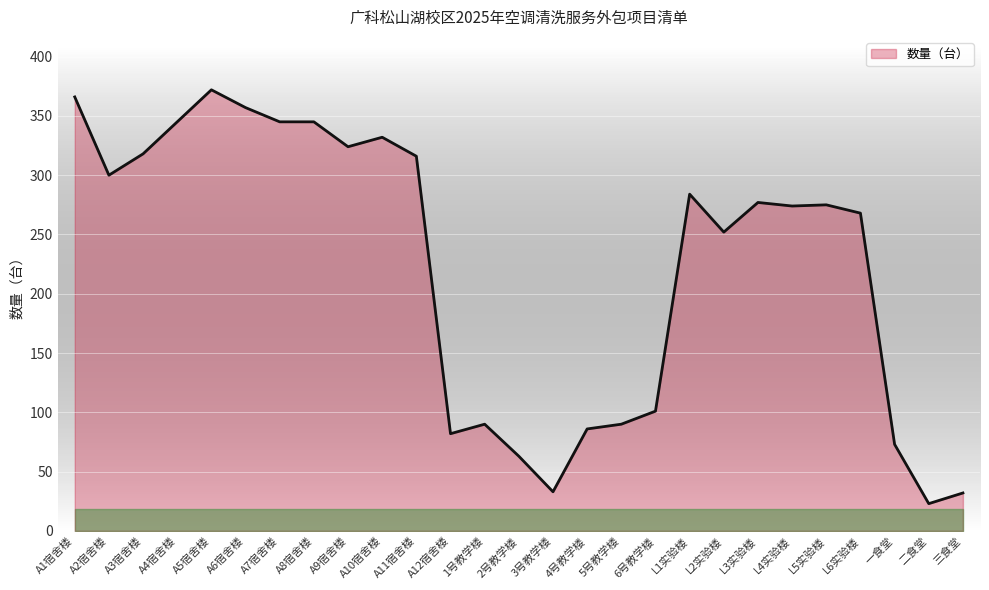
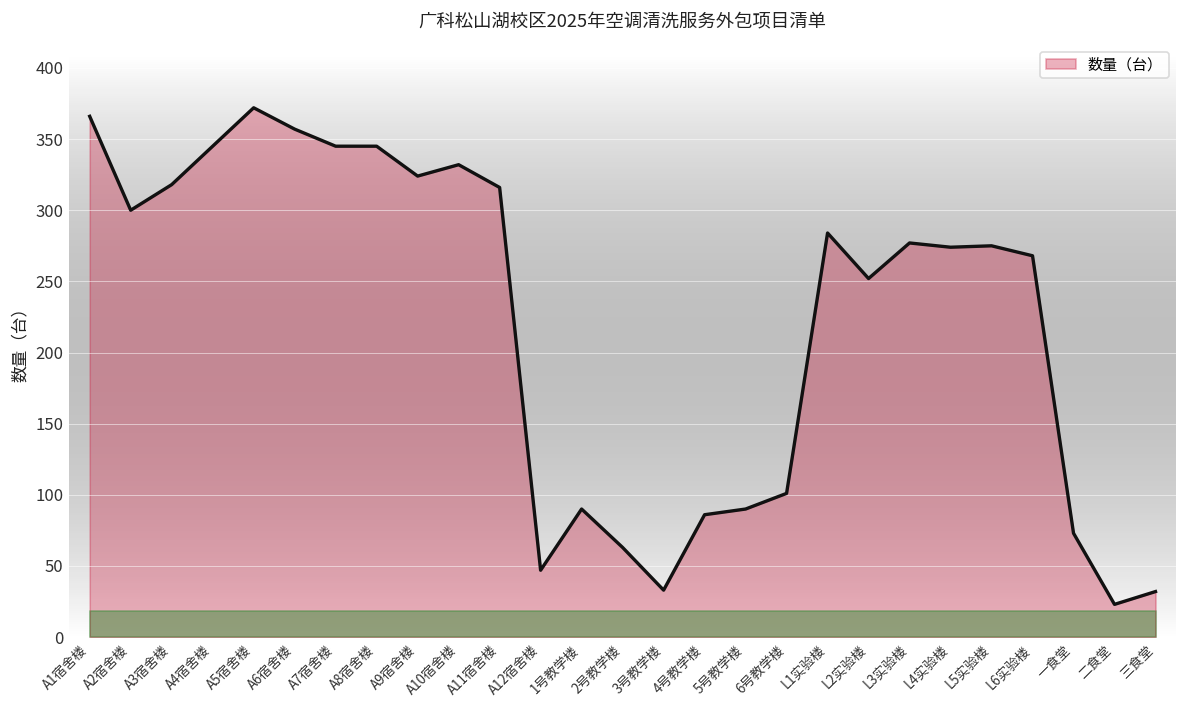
数量（台）, A12宿舍楼: 82 -> 47
